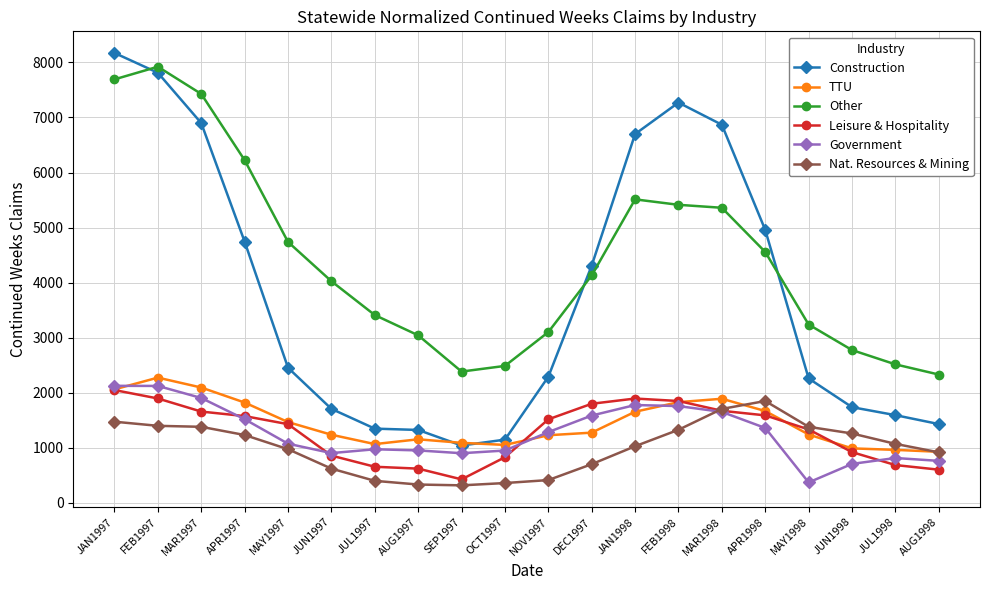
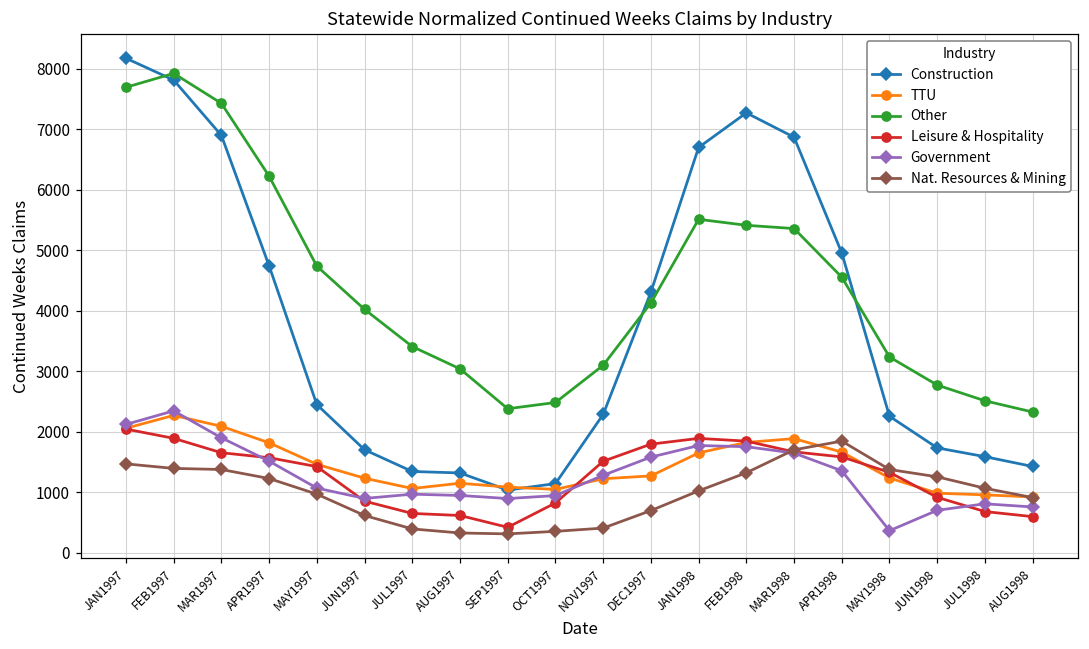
Government, FEB1997: 2100 -> 2300
